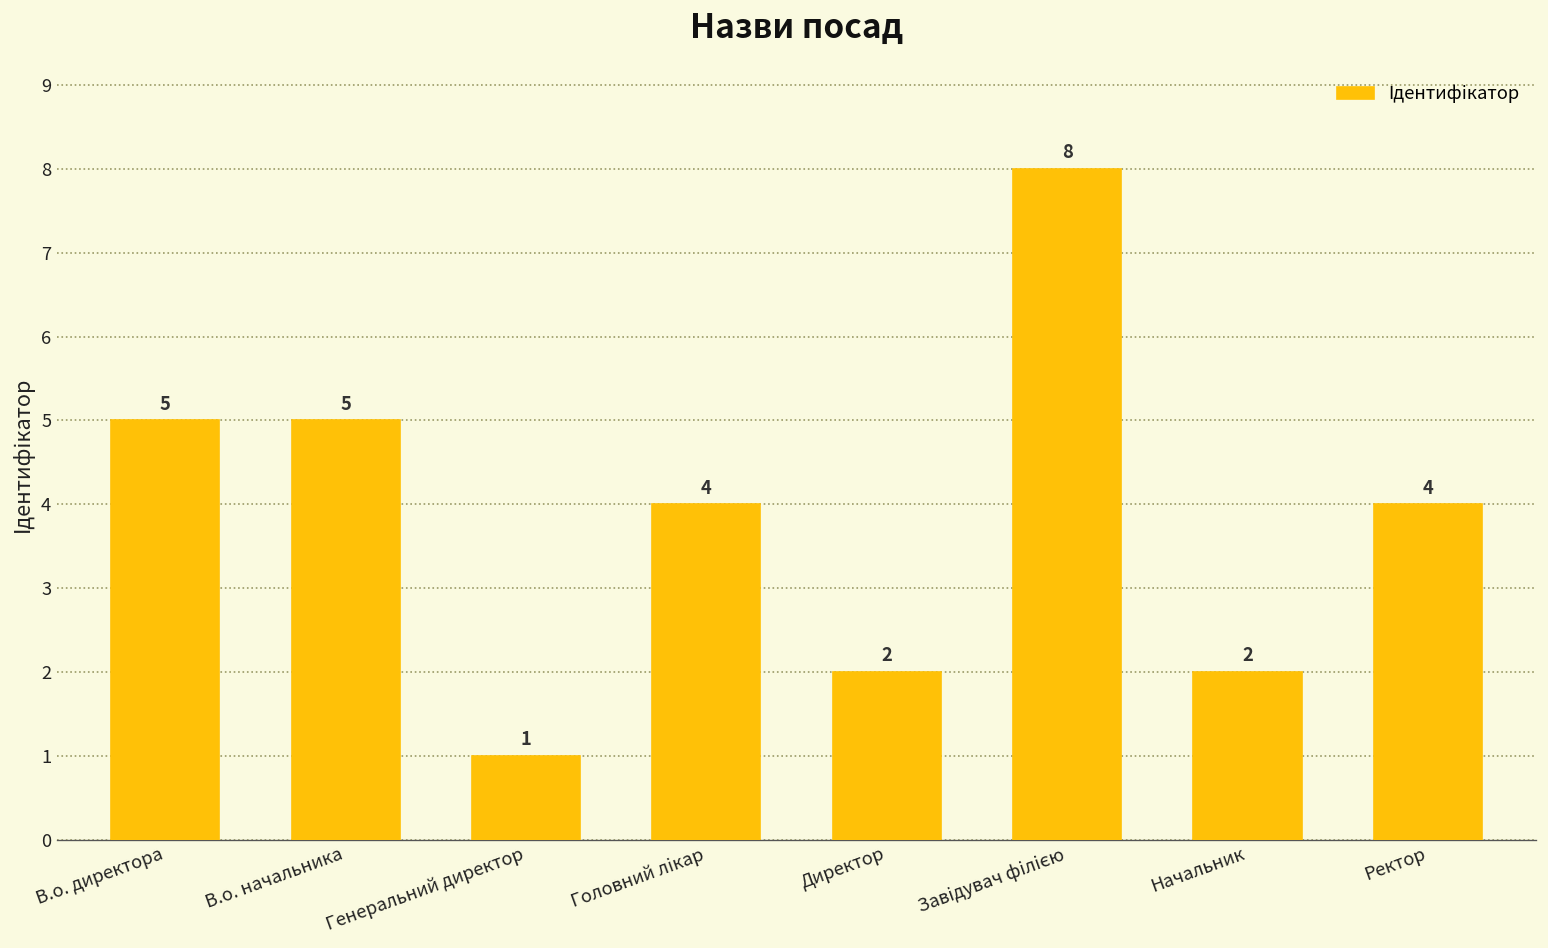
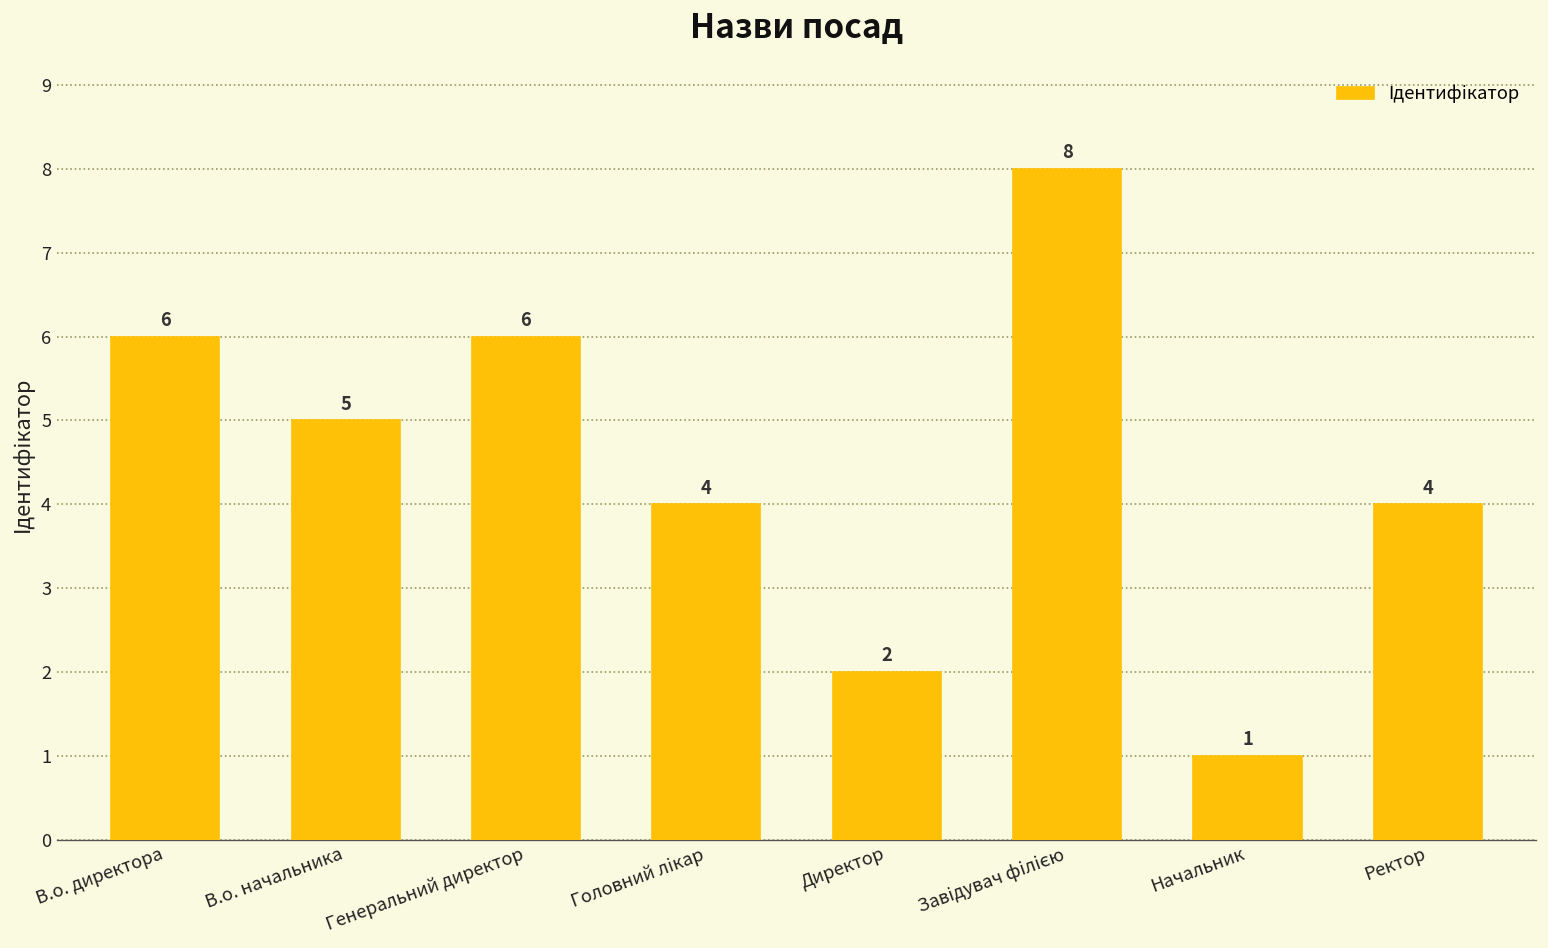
В.о. директора: 5 -> 6
Генеральний директор: 1 -> 6
Начальник: 2 -> 1
